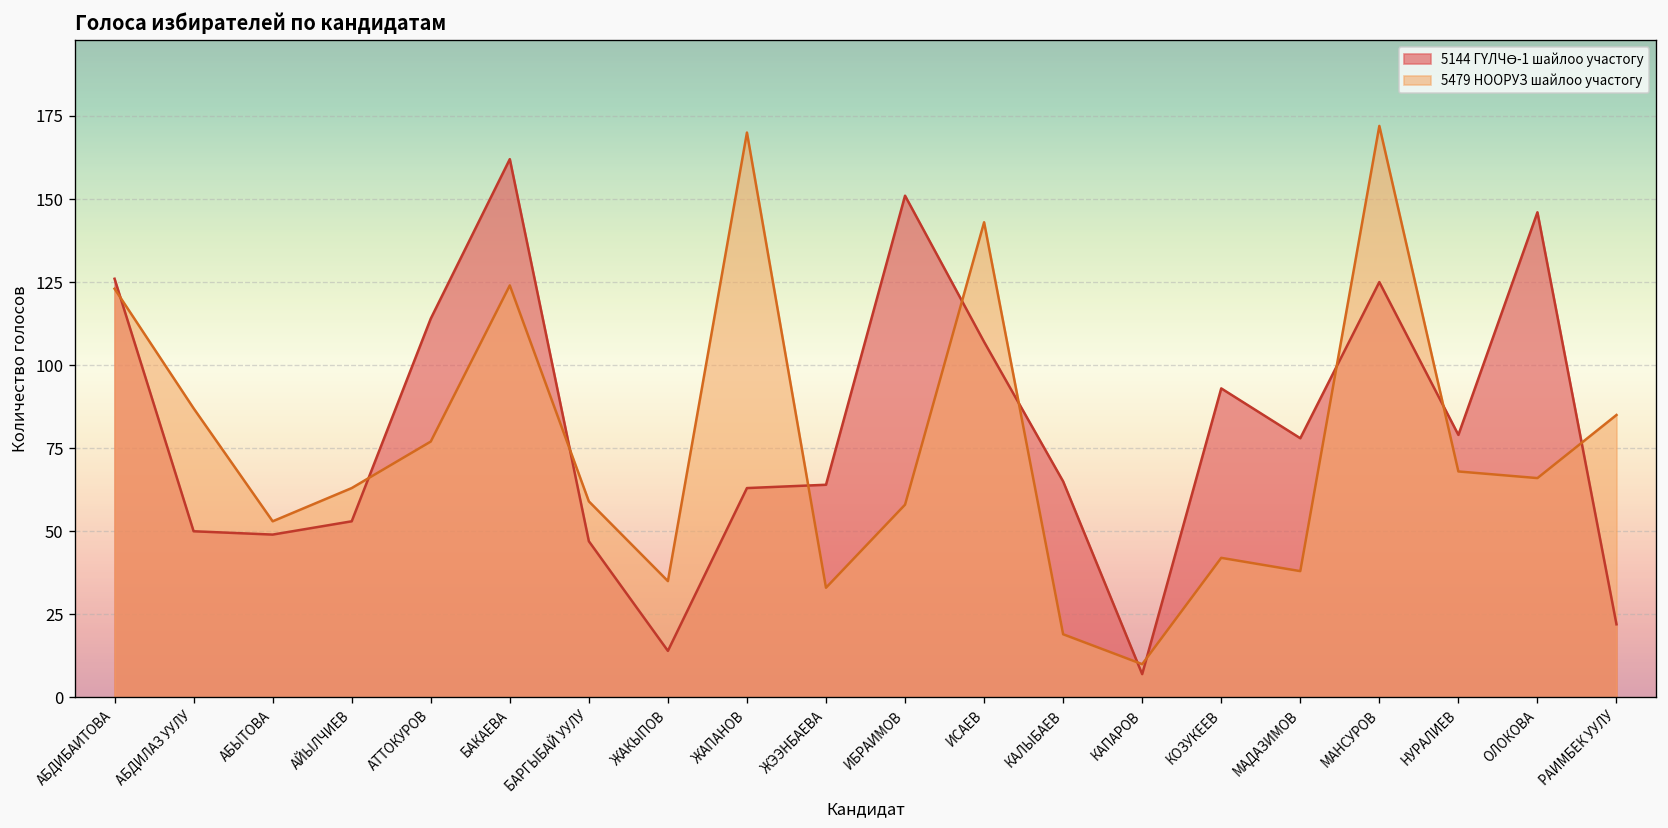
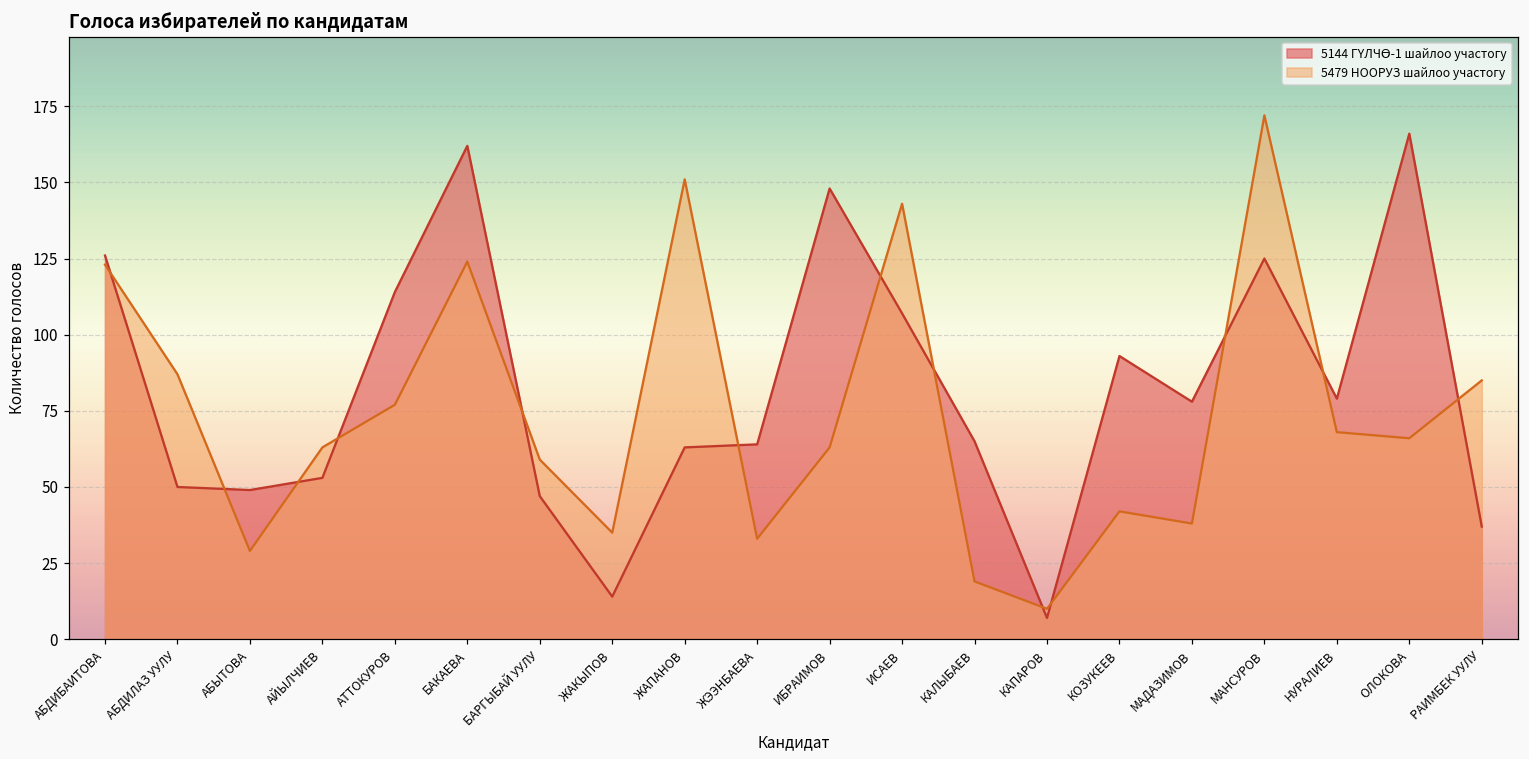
5479 НООРУЗ шайлоо участогу, АБЫТОВА: 53 -> 29
5479 НООРУЗ шайлоо участогу, ЖАПАНОВ: 170 -> 151
5144 ГYЛЧӨ-1 шайлоо участогу, ИБРАИМОВ: 151 -> 148
5479 НООРУЗ шайлоо участогу, ИБРАИМОВ: 58 -> 63
5144 ГYЛЧӨ-1 шайлоо участогу, ОЛОКОВА: 146 -> 166
5144 ГYЛЧӨ-1 шайлоо участогу, РАИМБЕК УУЛУ: 22 -> 37
